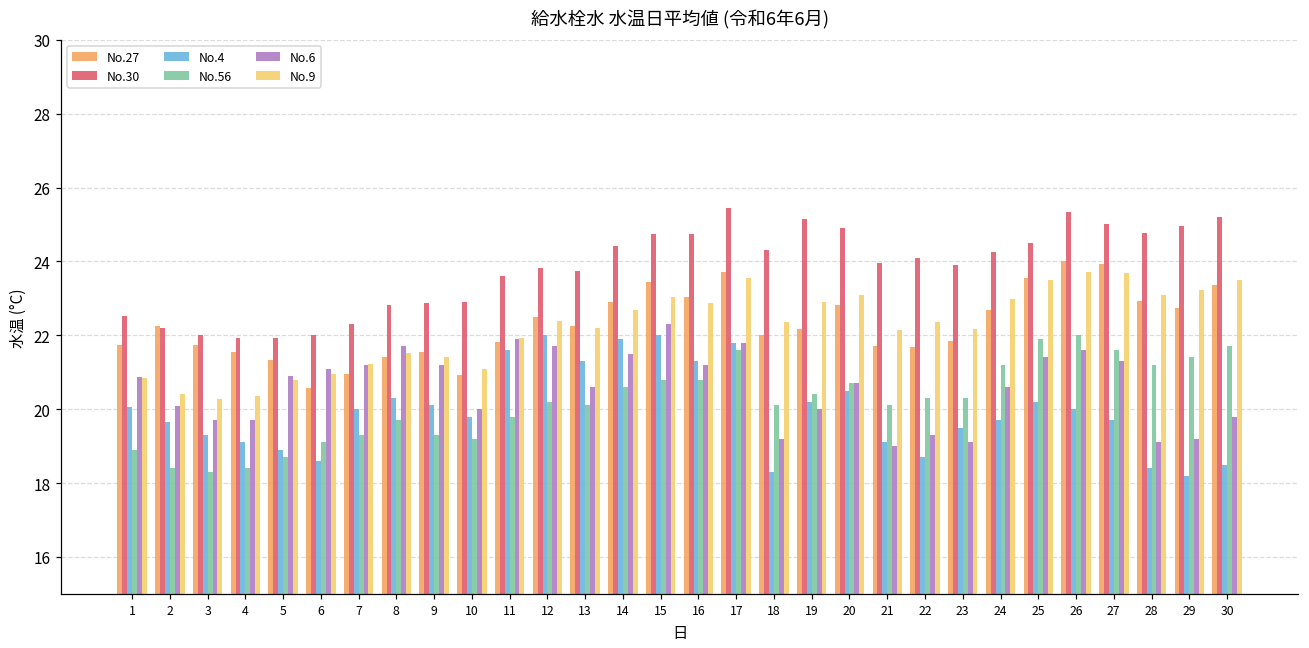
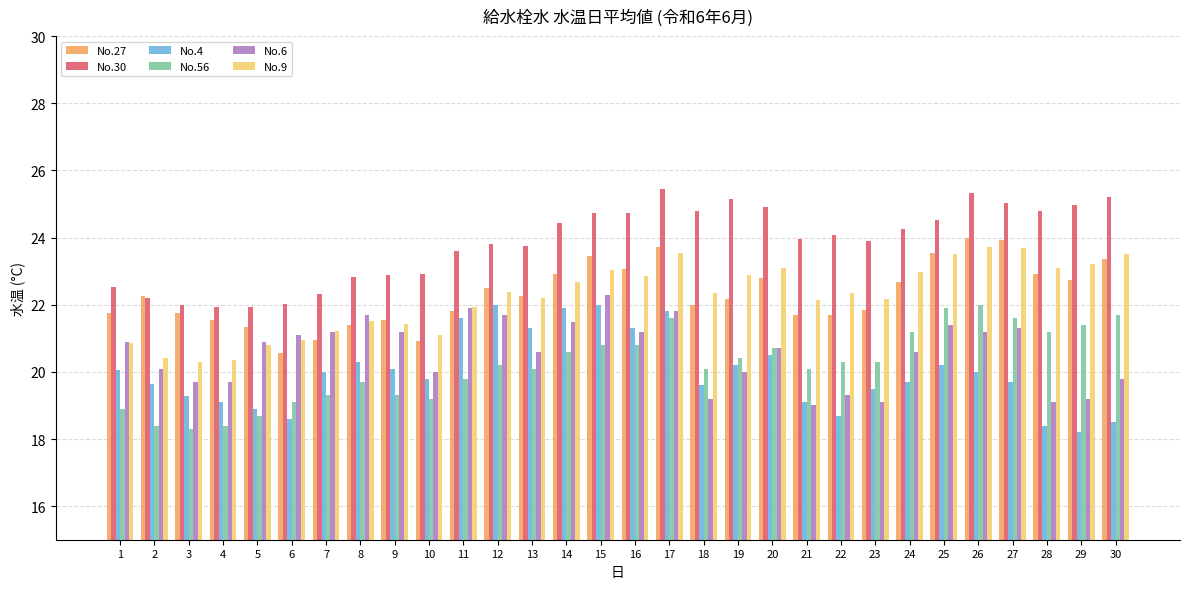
No.30, 18: 24.3 -> 24.8
No.4, 18: 18.3 -> 19.6
No.6, 26: 21.6 -> 21.2
